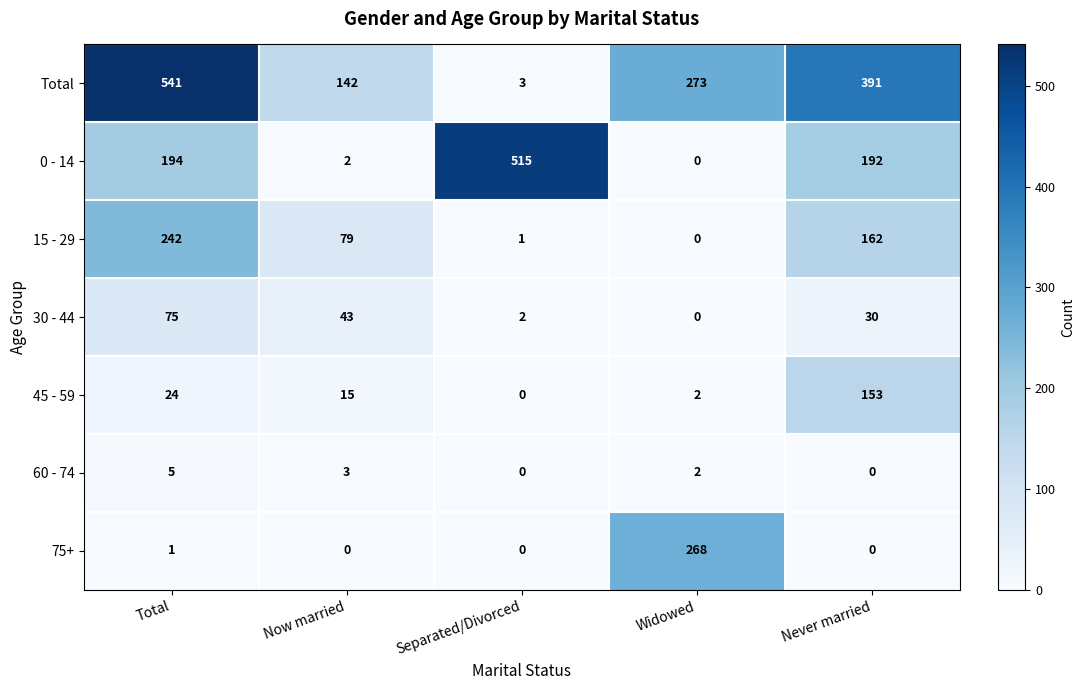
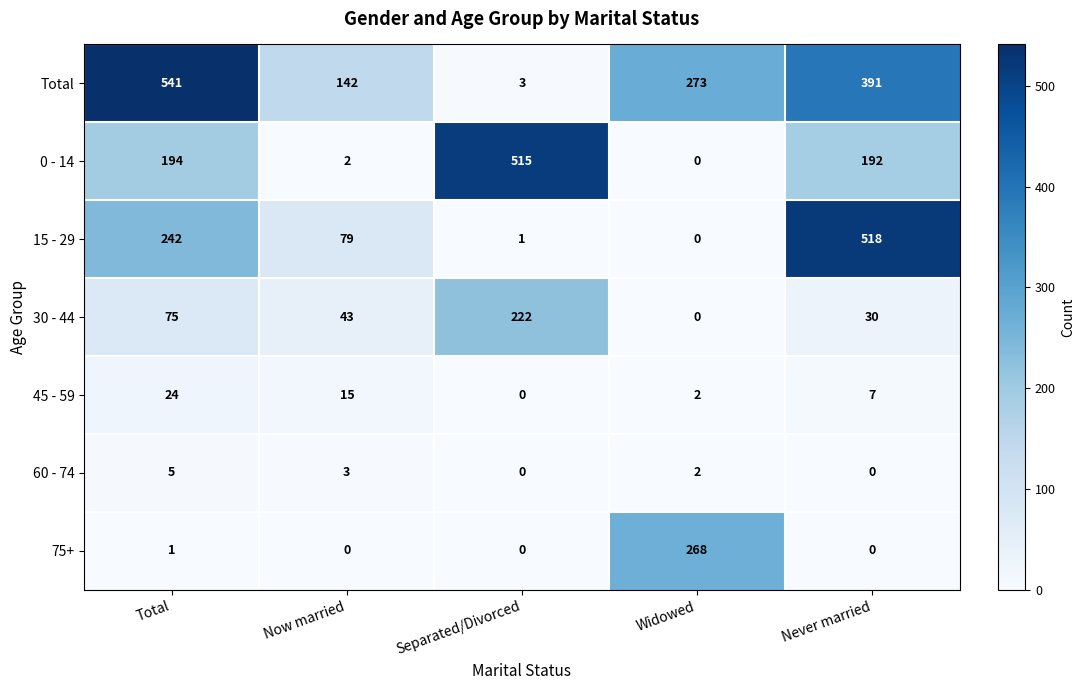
15 - 29, Never married: 162 -> 518
30 - 44, Separated/Divorced: 2 -> 222
45 - 59, Never married: 153 -> 7
